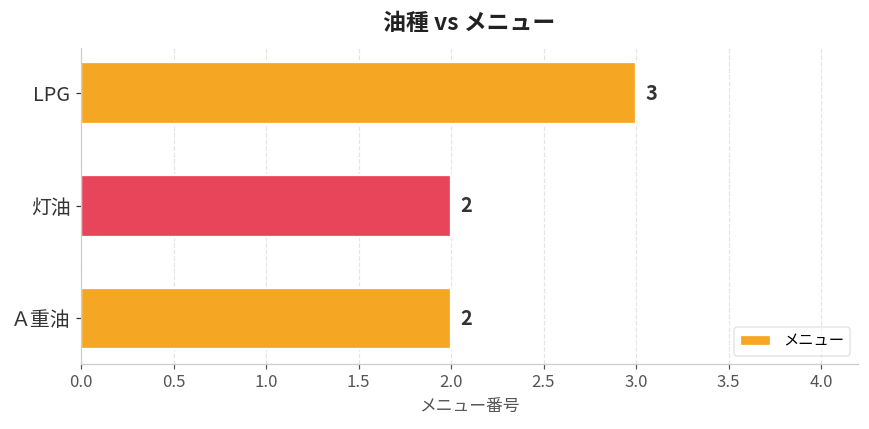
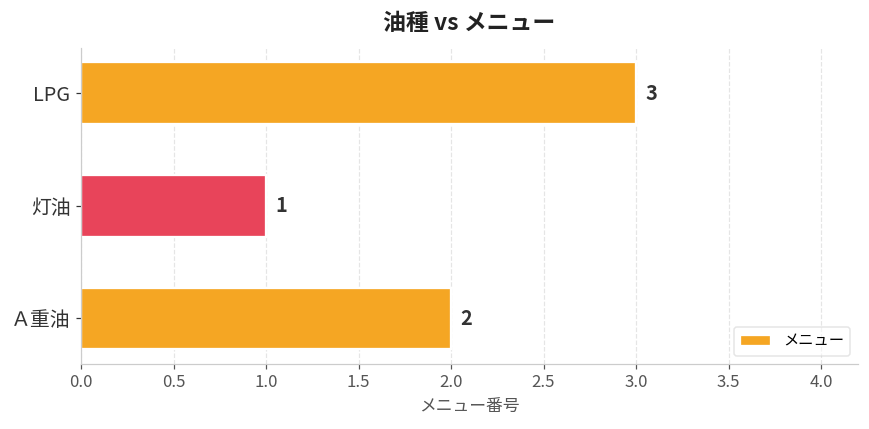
灯油: 2 -> 1
